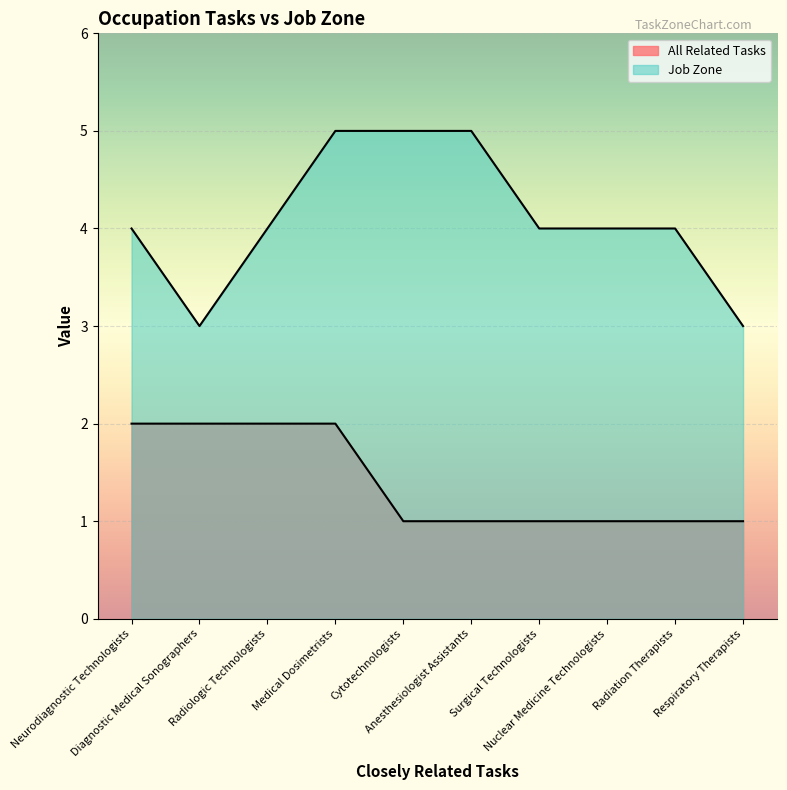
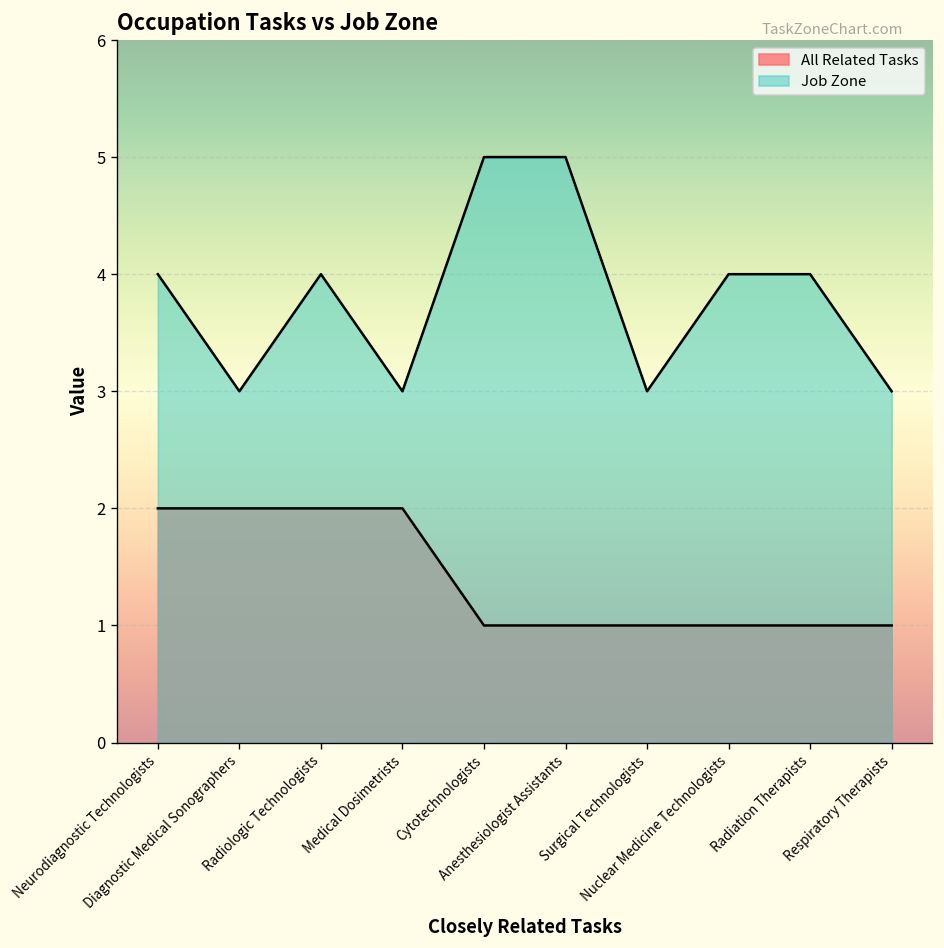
Job Zone, Medical Dosimetrists: 5 -> 3
Job Zone, Surgical Technologists: 4 -> 3
